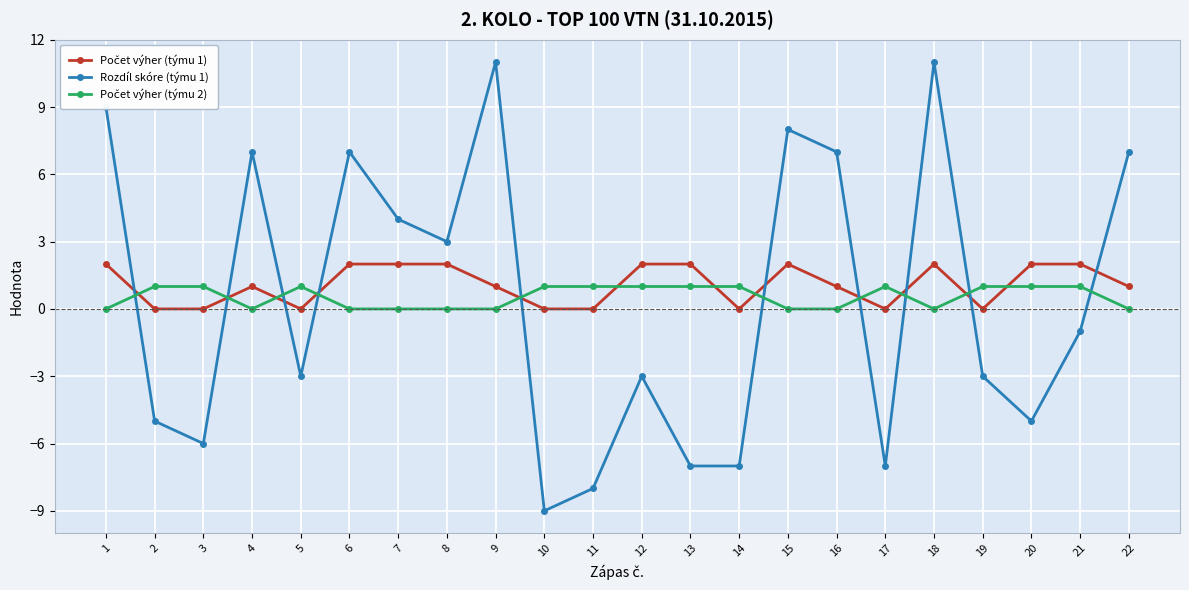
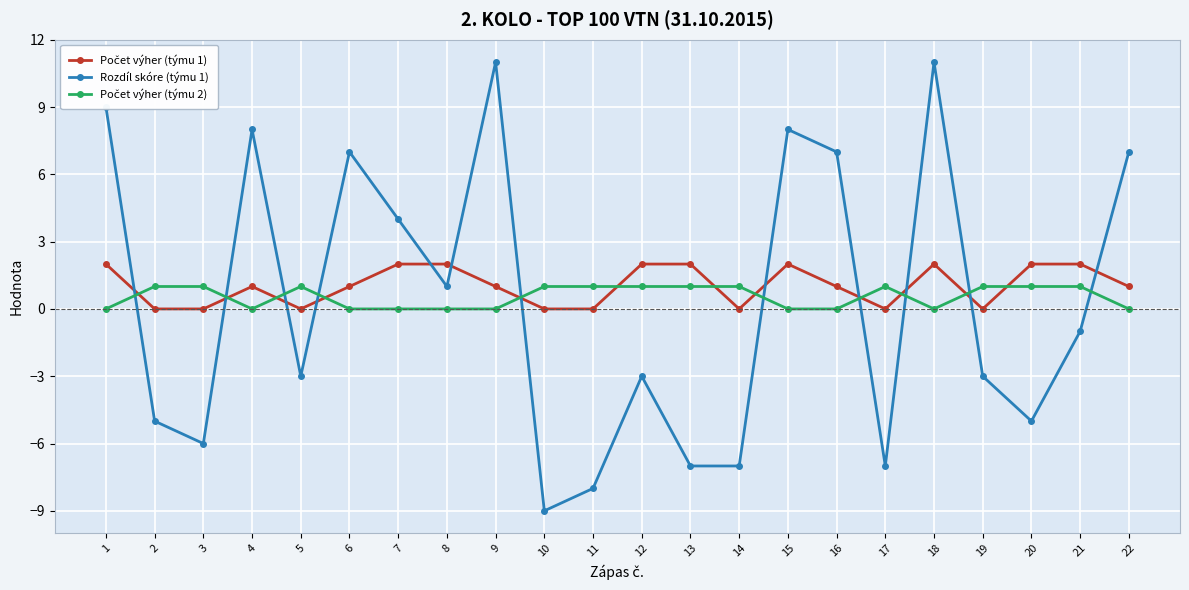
Rozdíl skóre (týmu 1), 4: 7 -> 8
Počet výher (týmu 1), 6: 2 -> 1
Rozdíl skóre (týmu 1), 8: 3 -> 1
